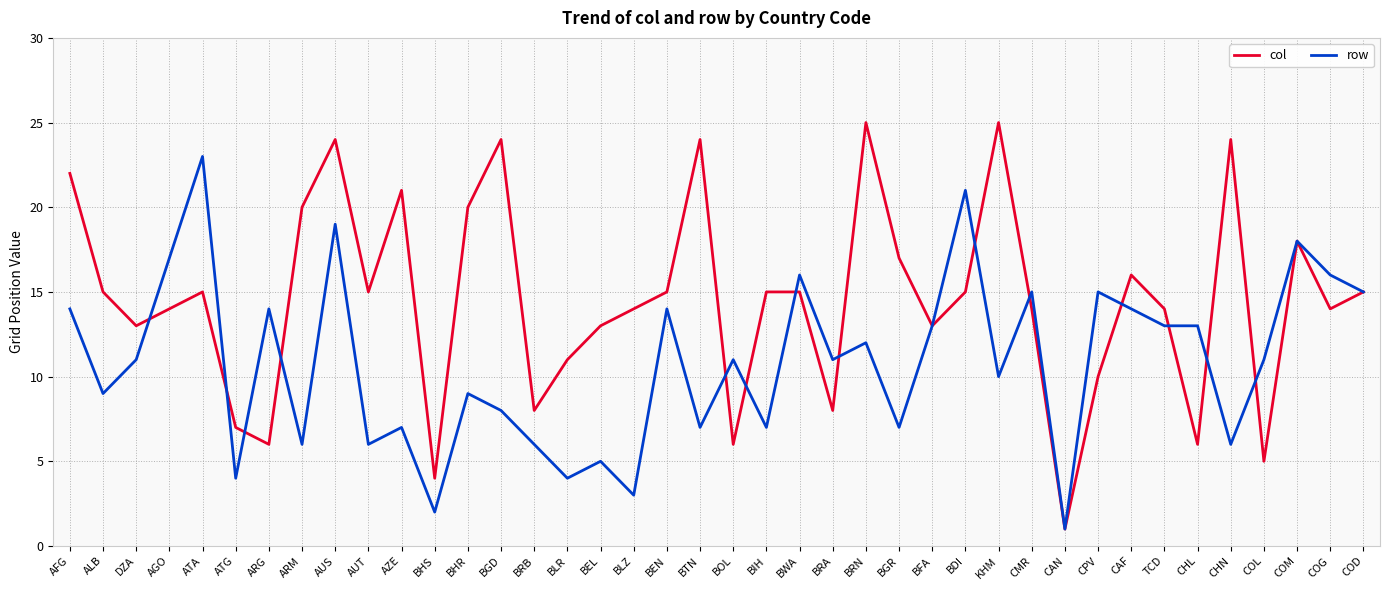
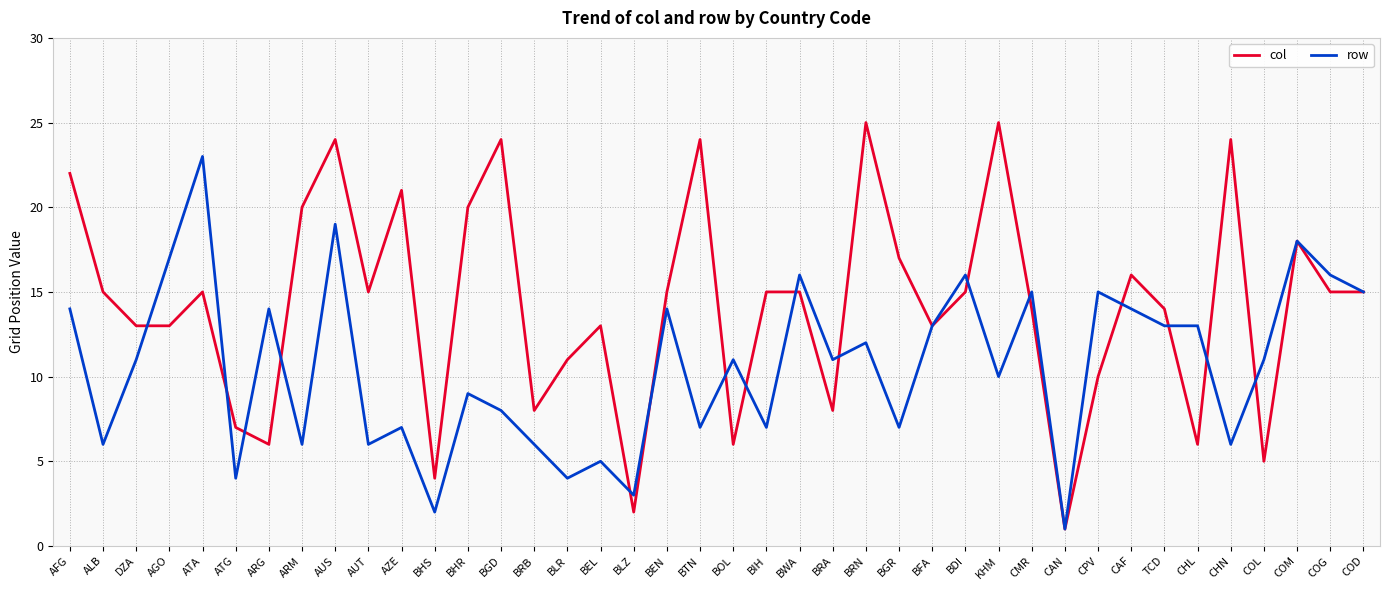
row, ALB: 9 -> 6
col, AGO: 14 -> 13
col, BLZ: 14 -> 2
row, BDI: 21 -> 16
col, COG: 14 -> 15
